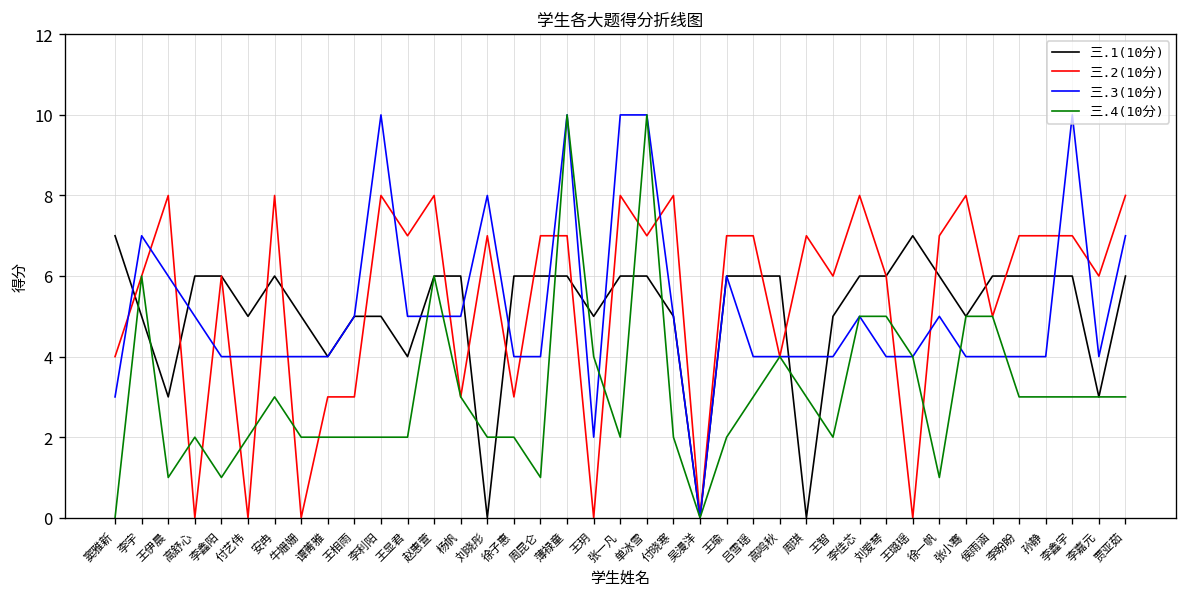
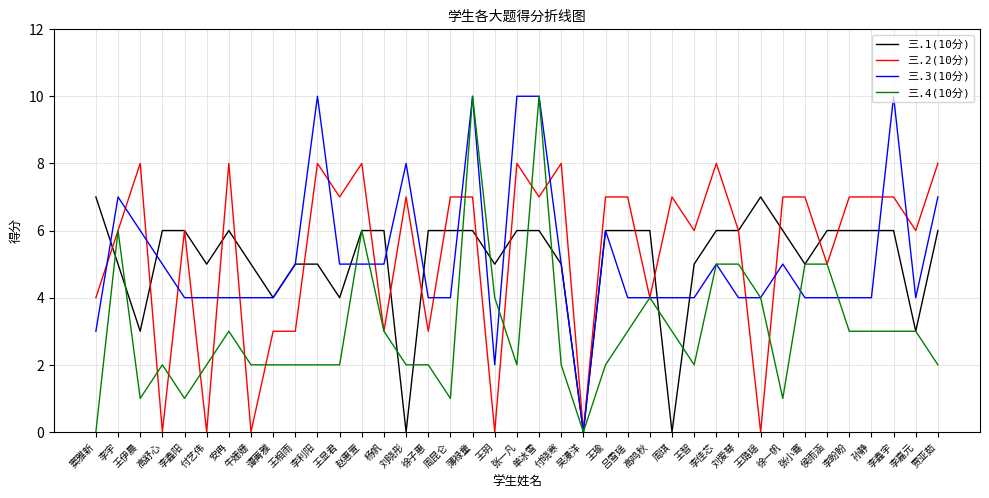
三.2(10分), 张小骞: 8 -> 7
三.4(10分), 贾亚茹: 3 -> 2
